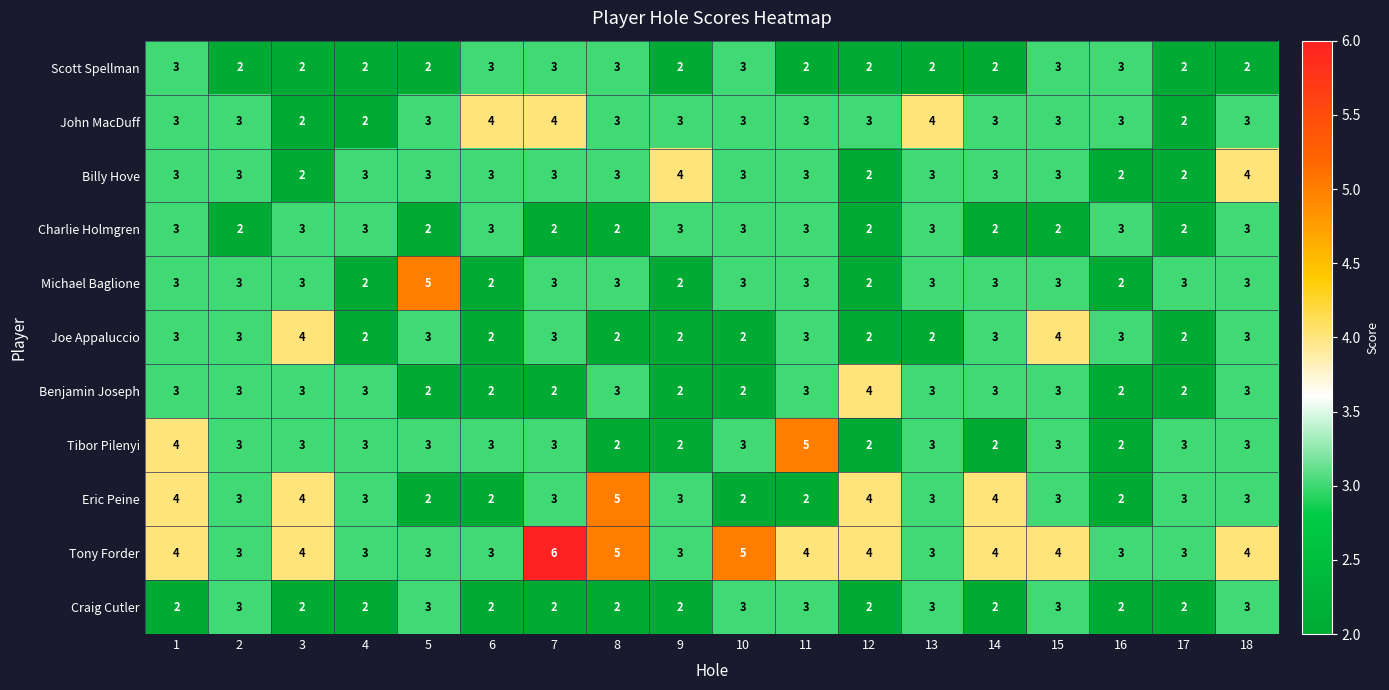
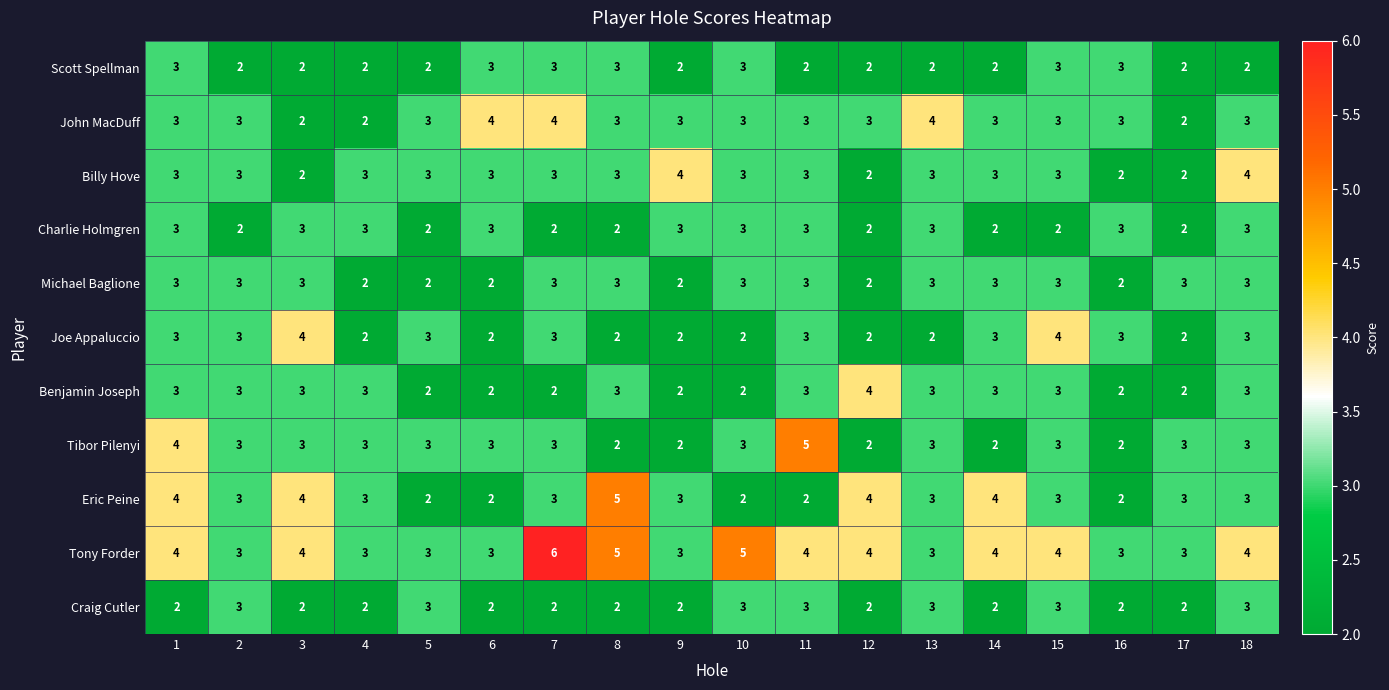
Michael Baglione, 5: 5 -> 2
